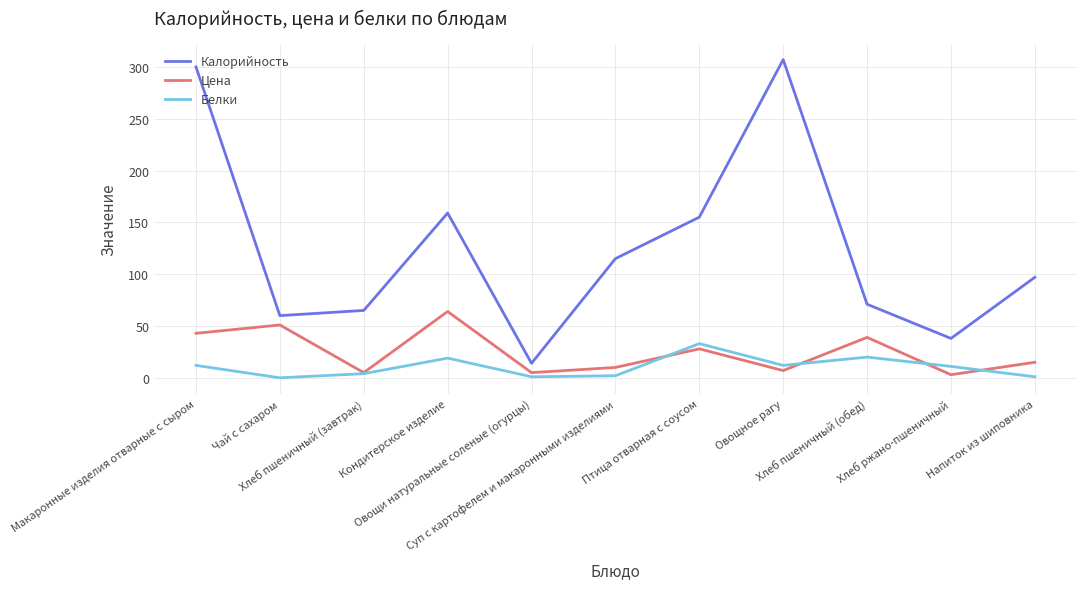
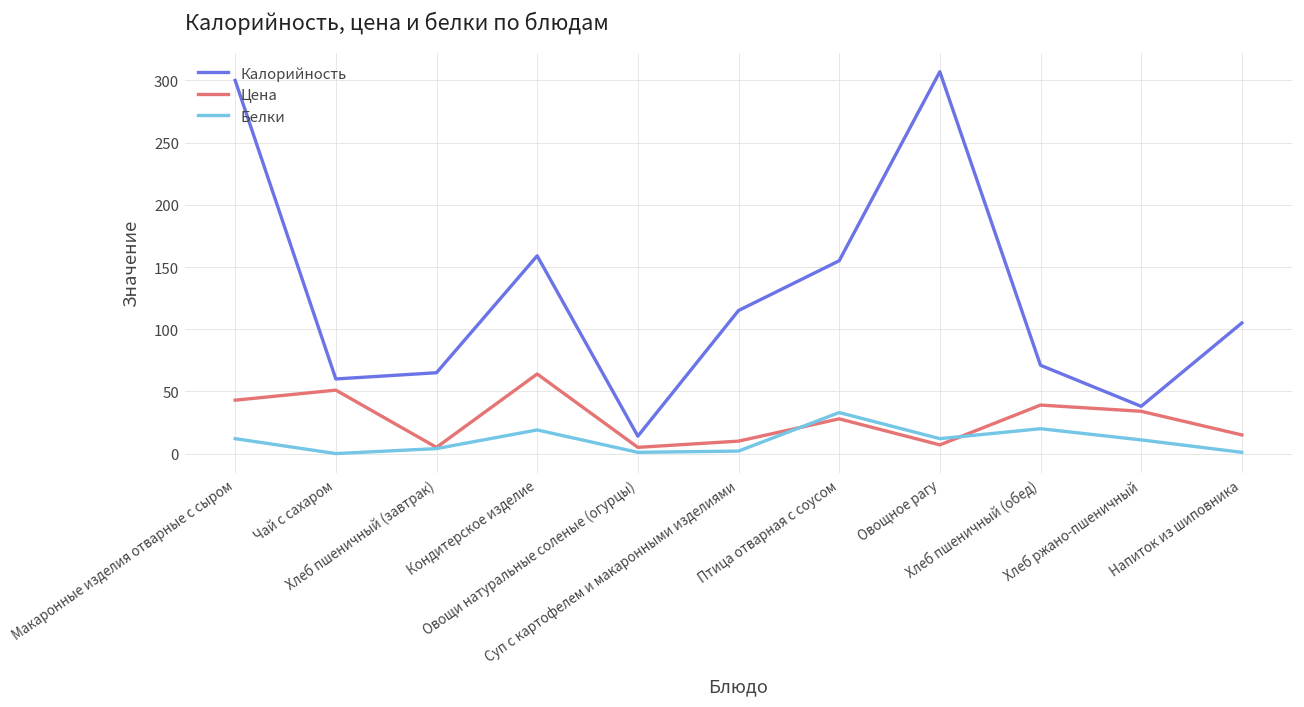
Цена, Хлеб ржано-пшеничный: 3 -> 34
Калорийность, Напиток из шиповника: 97 -> 105
